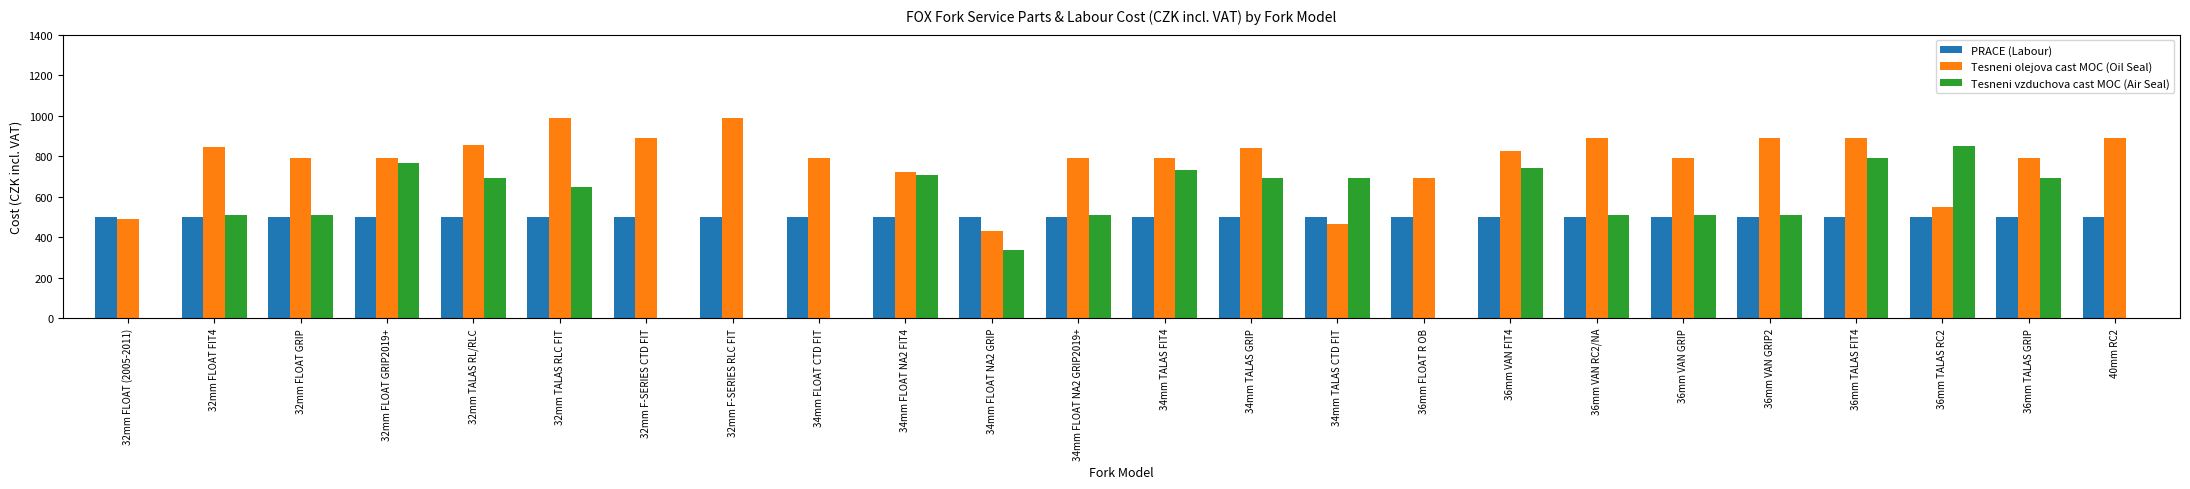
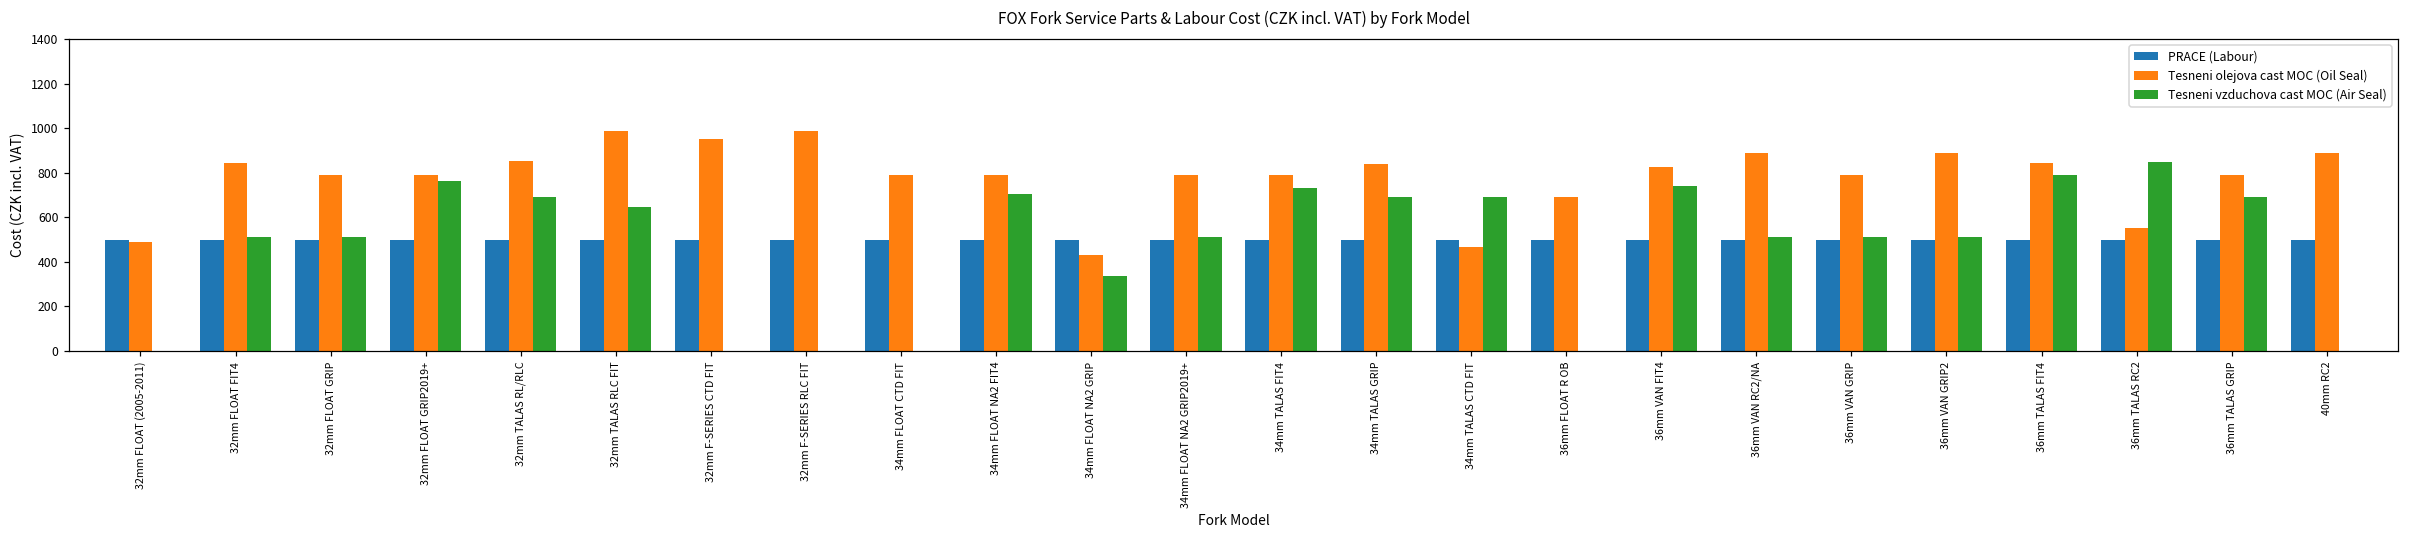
Tesneni olejova cast MOC (Oil Seal), 32mm F-SERIES CTD FIT: 890 -> 950
Tesneni olejova cast MOC (Oil Seal), 34mm FLOAT NA2 FIT4: 720 -> 790
Tesneni olejova cast MOC (Oil Seal), 36mm TALAS FIT4: 890 -> 840
